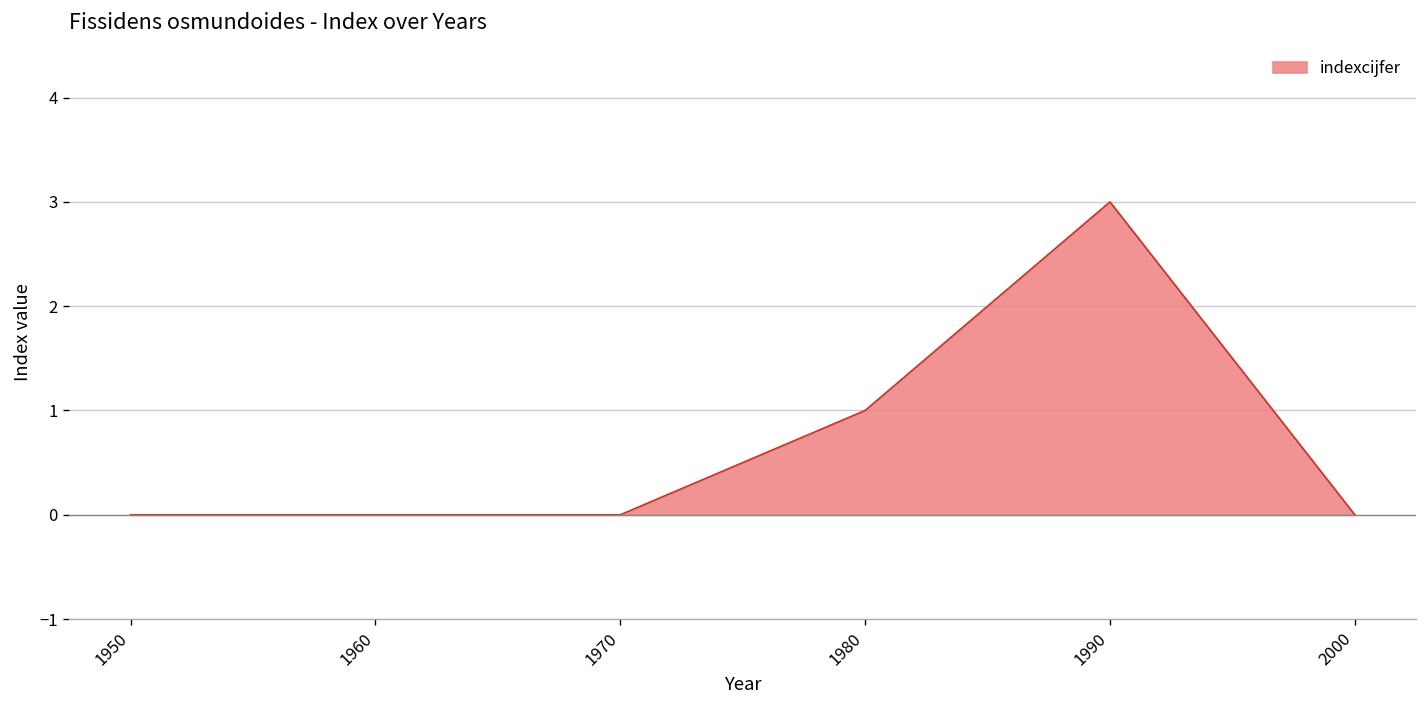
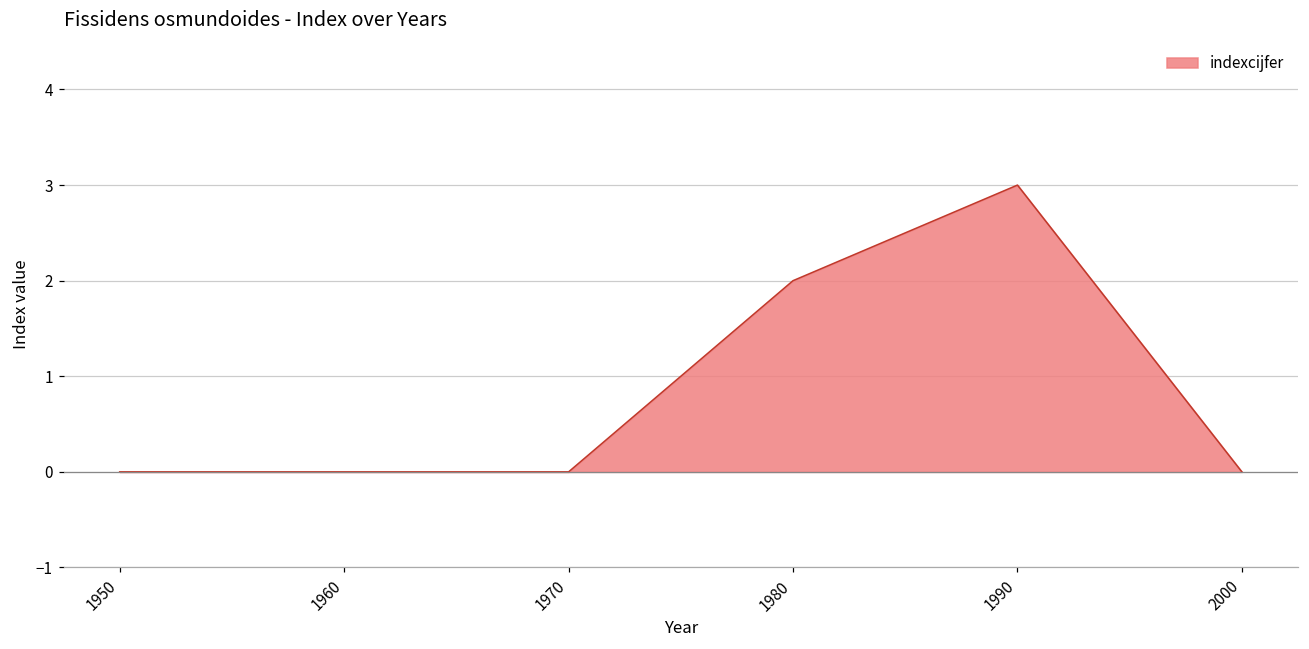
1980: 1 -> 2
